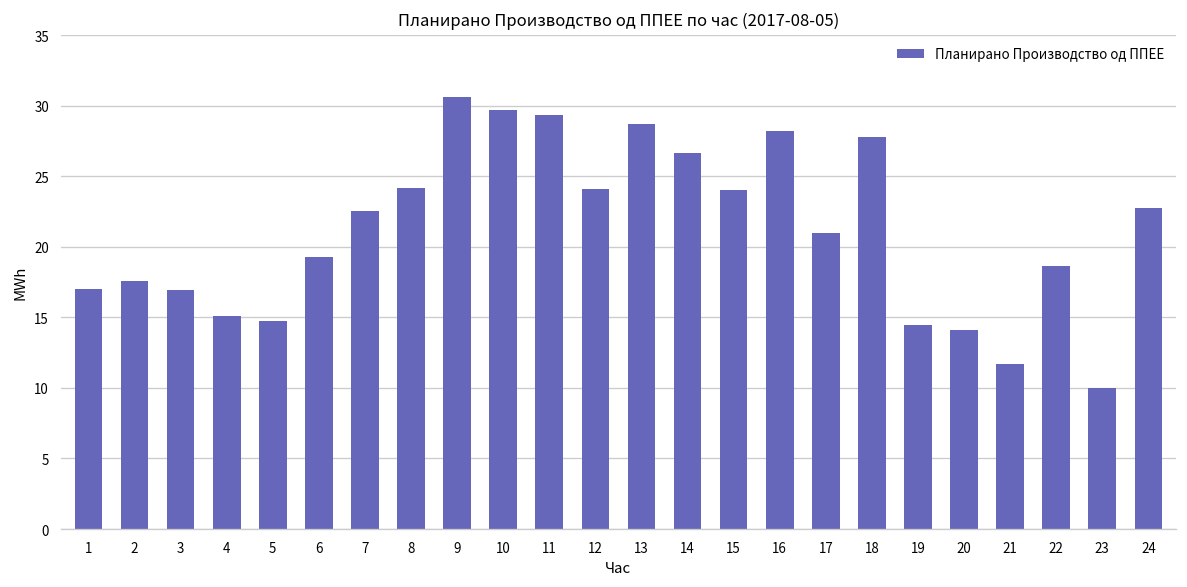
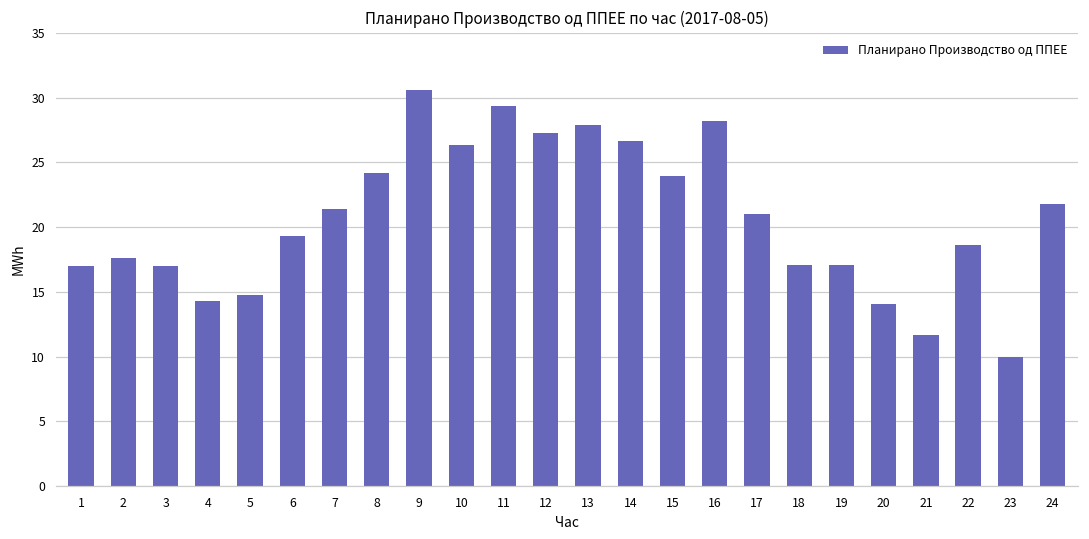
4: 15.1 -> 14.3
7: 22.5 -> 21.4
10: 29.7 -> 26.4
12: 24.1 -> 27.3
13: 28.7 -> 27.9
18: 27.8 -> 17.1
19: 14.4 -> 17.1
24: 22.8 -> 21.8
